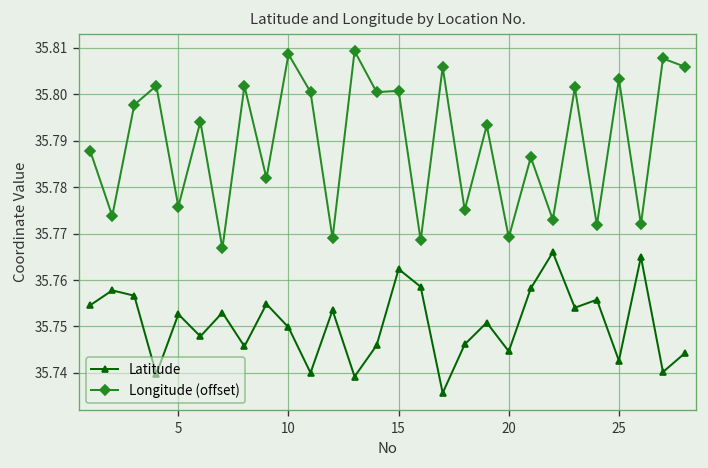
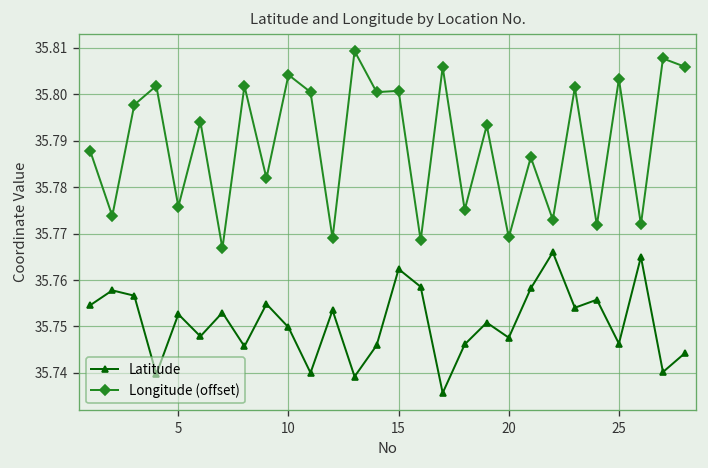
Longitude (offset), 10: 35.809 -> 35.804
Latitude, 20: 35.745 -> 35.748
Latitude, 25: 35.743 -> 35.746
